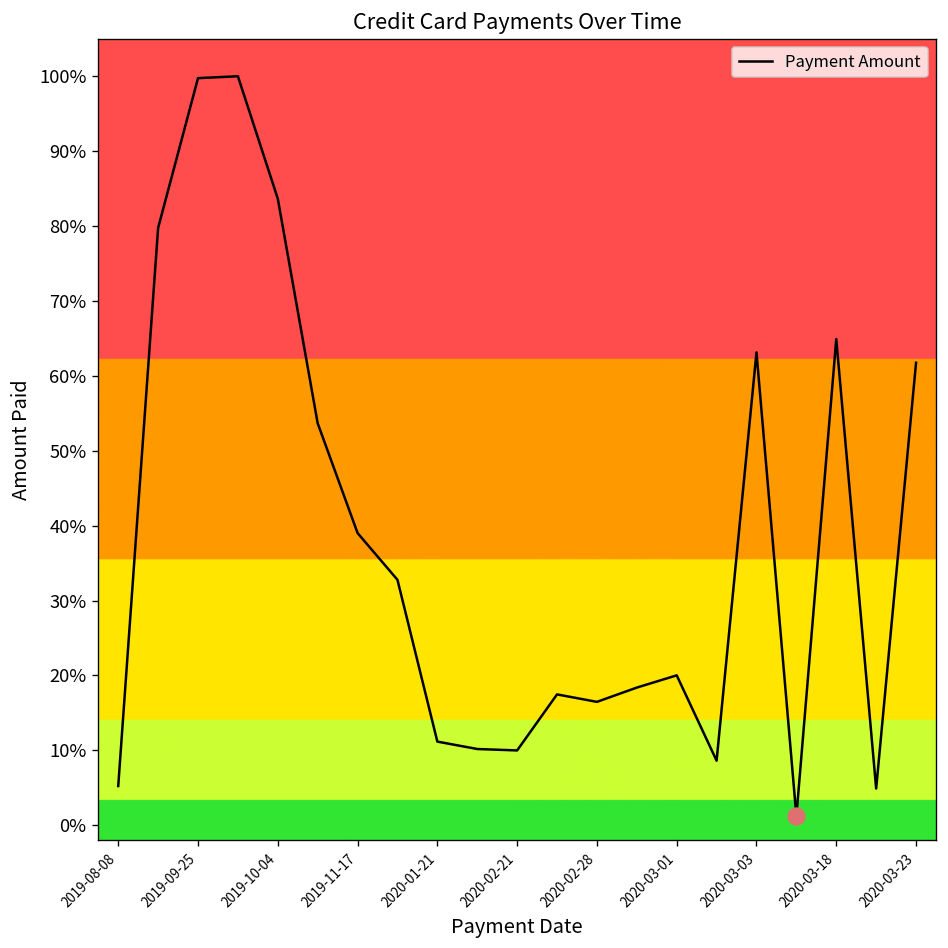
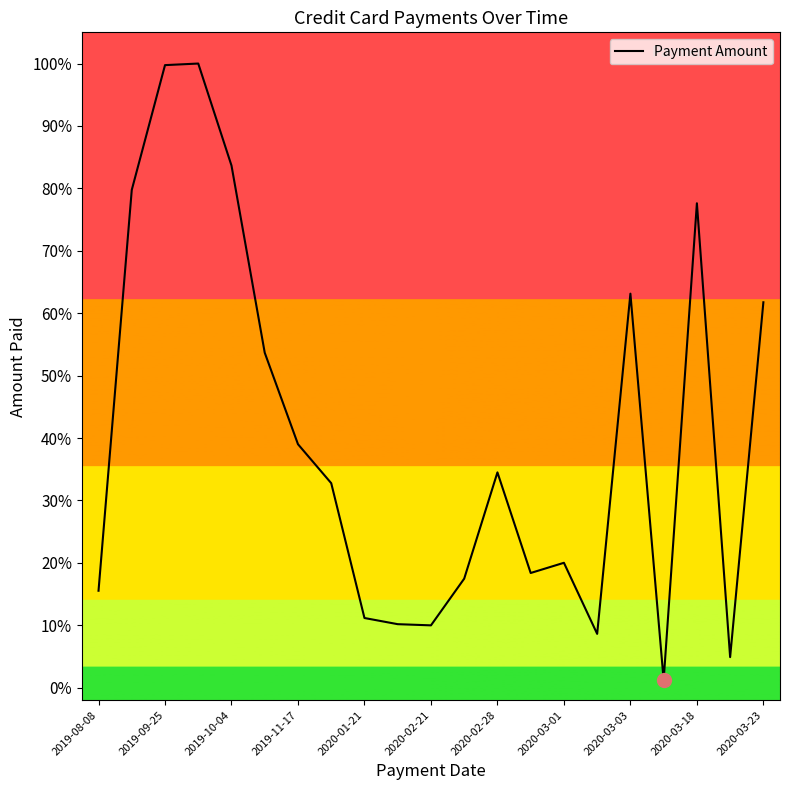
Payment Amount, 2019-08-08: 5% -> 16%
Payment Amount, 2020-02-28: 16% -> 34%
Payment Amount, 2020-03-18: 65% -> 78%
